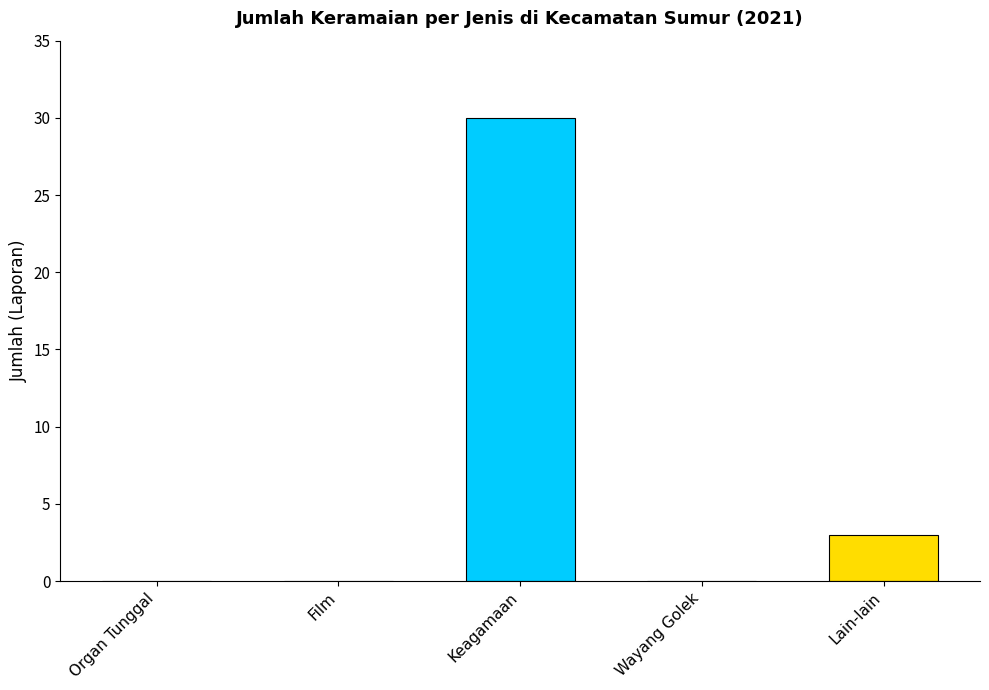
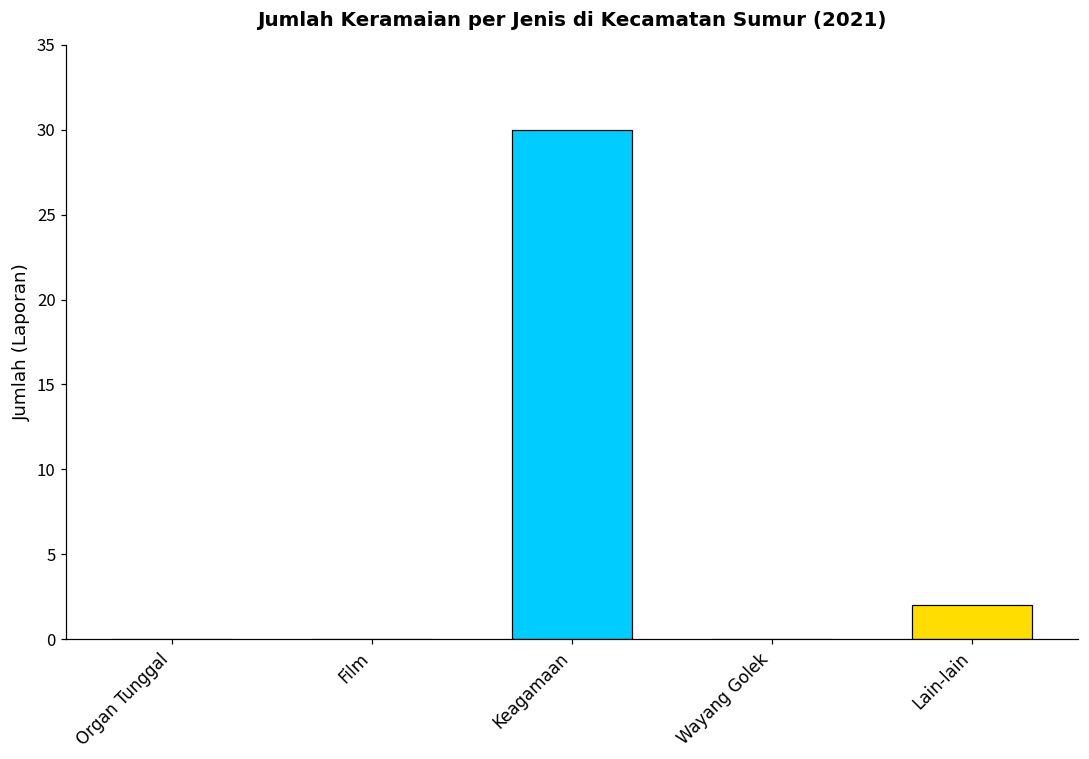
Lain-lain: 3 -> 2
